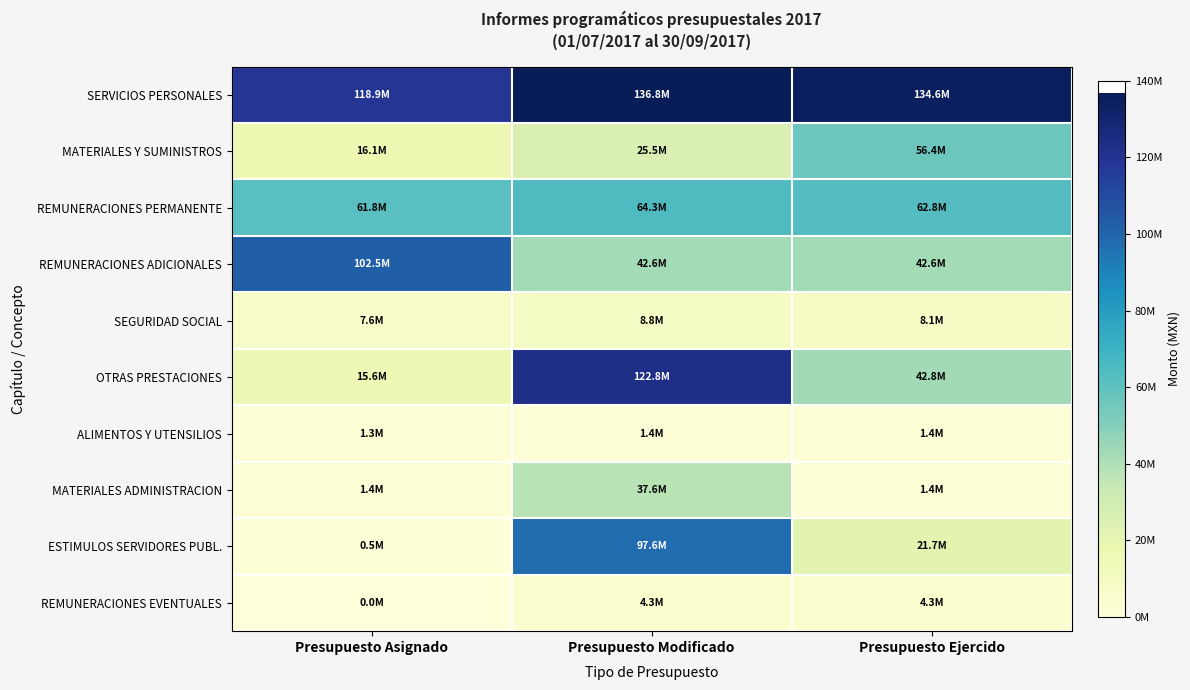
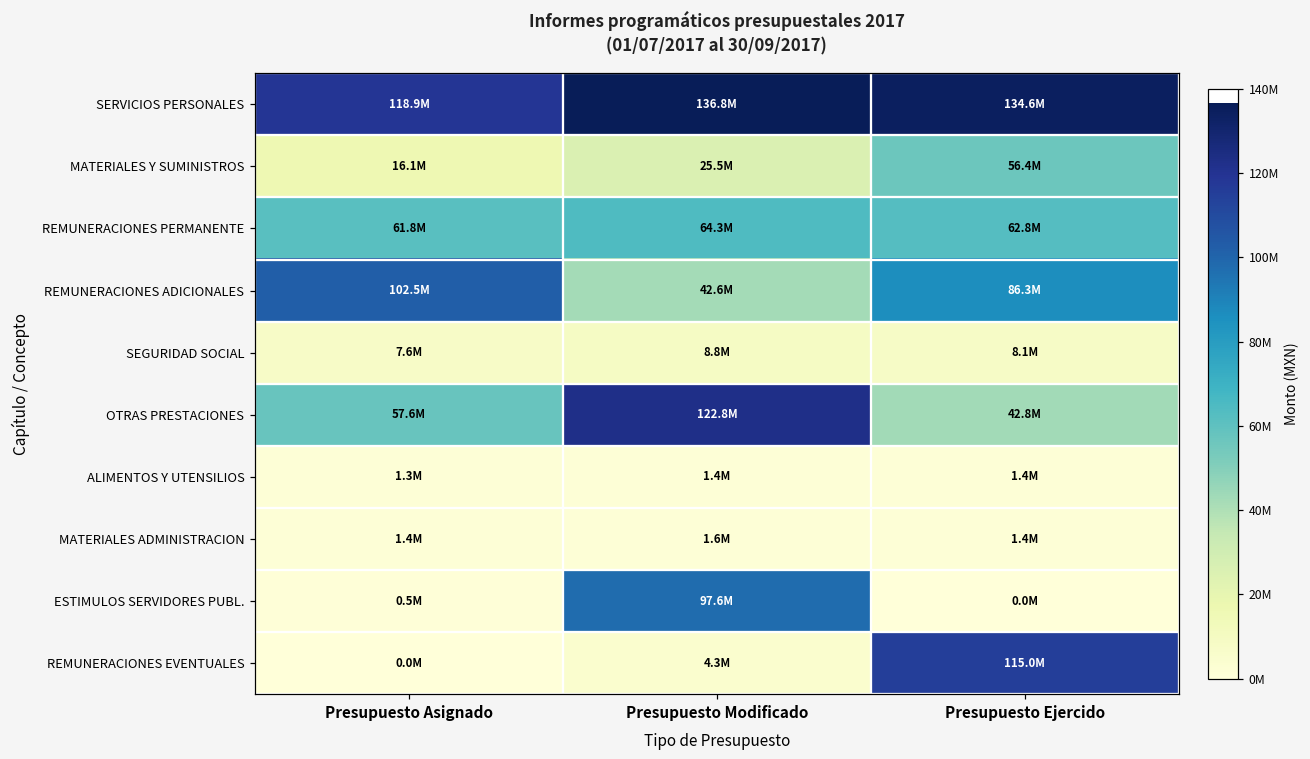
REMUNERACIONES ADICIONALES, Presupuesto Ejercido: 42.6M -> 86.3M
OTRAS PRESTACIONES, Presupuesto Asignado: 15.6M -> 57.6M
MATERIALES ADMINISTRACION, Presupuesto Modificado: 37.6M -> 1.6M
ESTIMULOS SERVIDORES PUBL., Presupuesto Ejercido: 21.7M -> 0.0M
REMUNERACIONES EVENTUALES, Presupuesto Ejercido: 4.3M -> 115.0M
